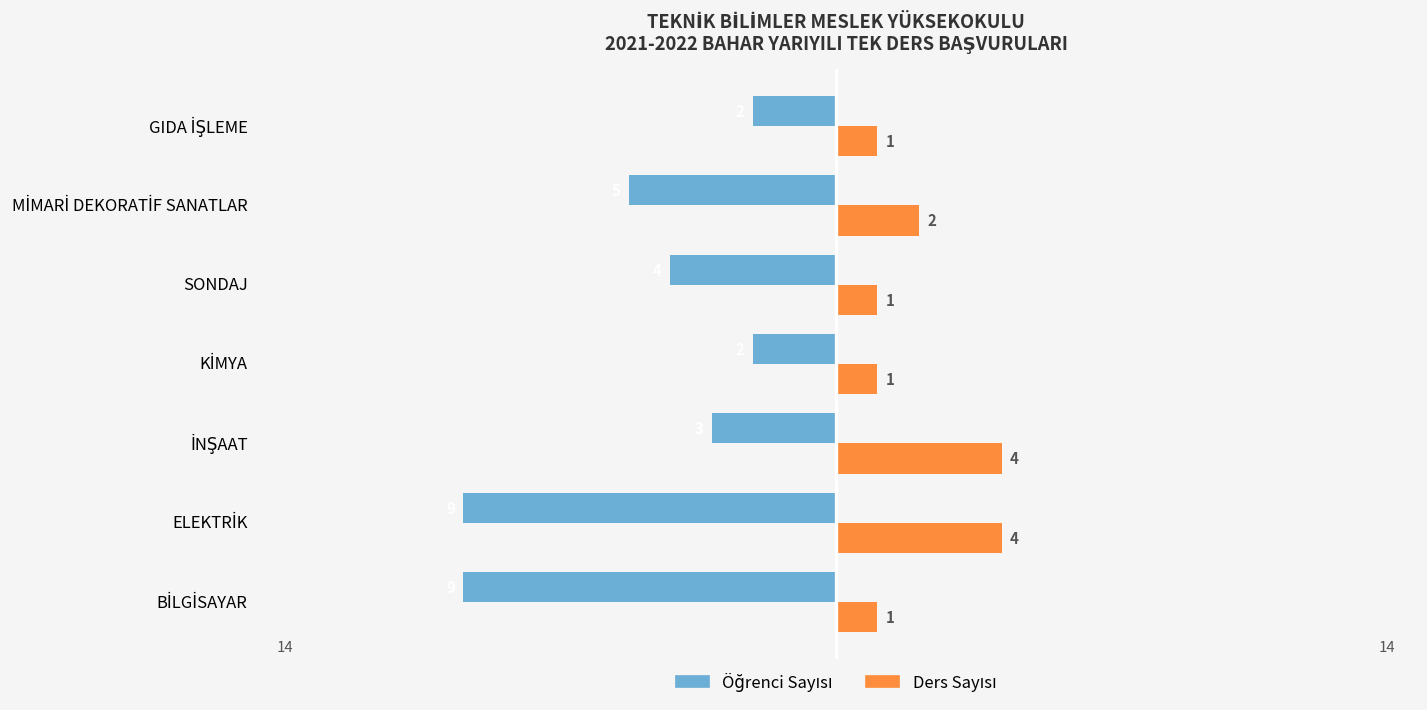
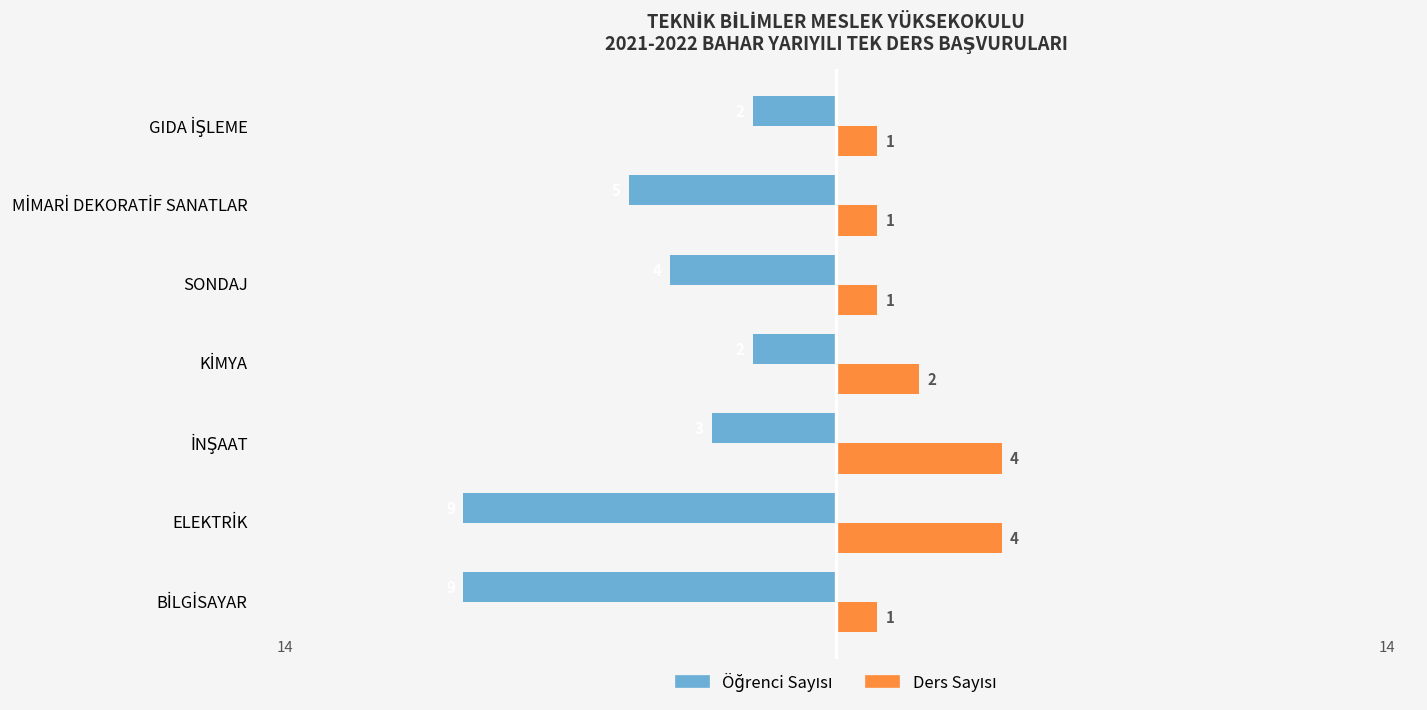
Ders Sayısı, MİMARİ DEKORATİF SANATLAR: 2 -> 1
Ders Sayısı, KİMYA: 1 -> 2
